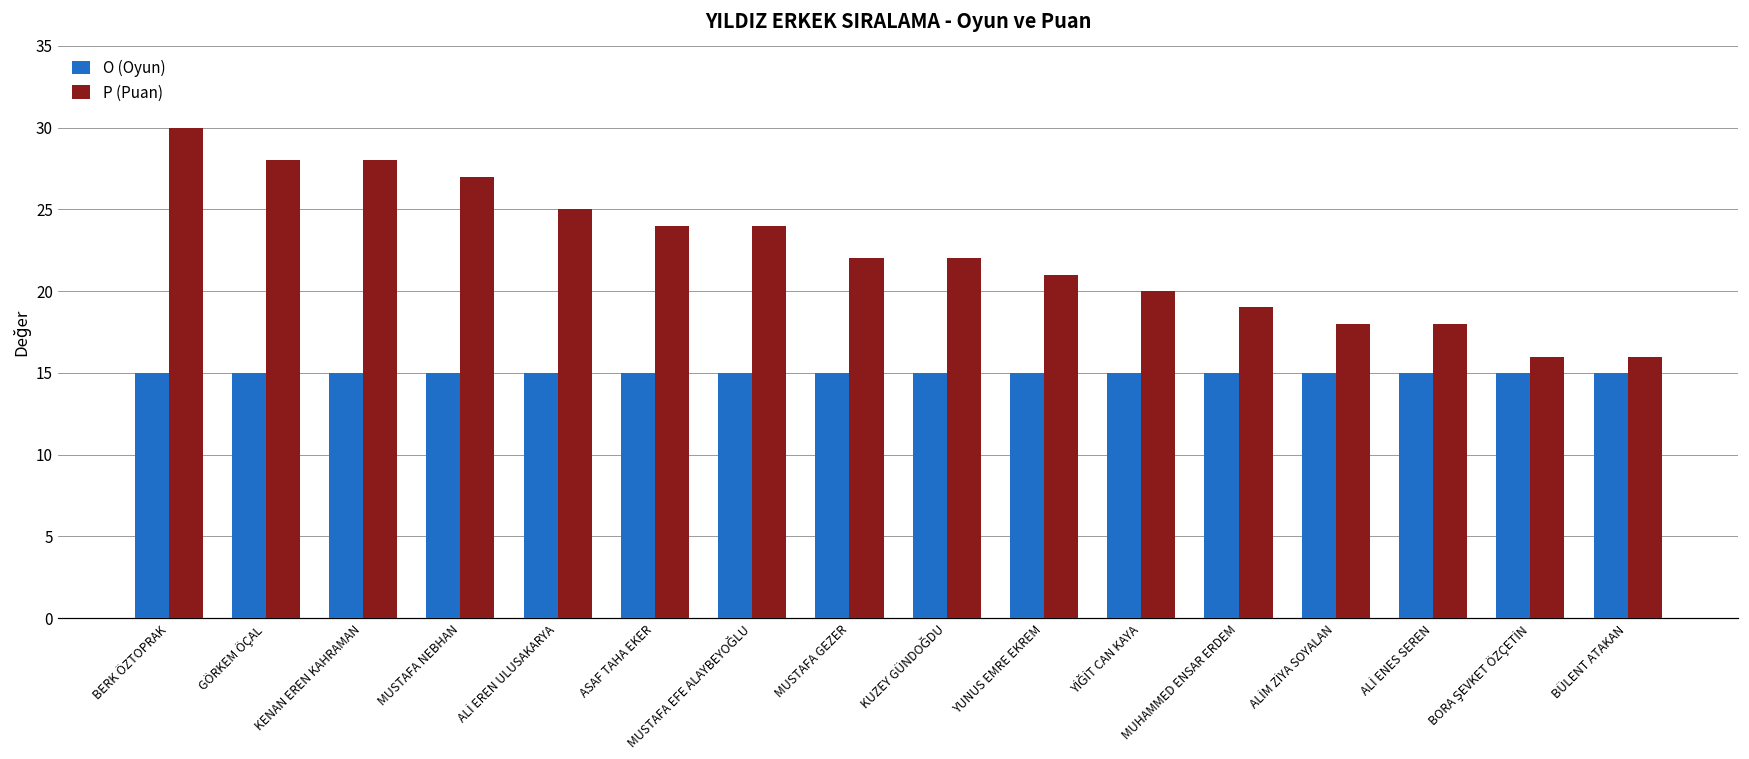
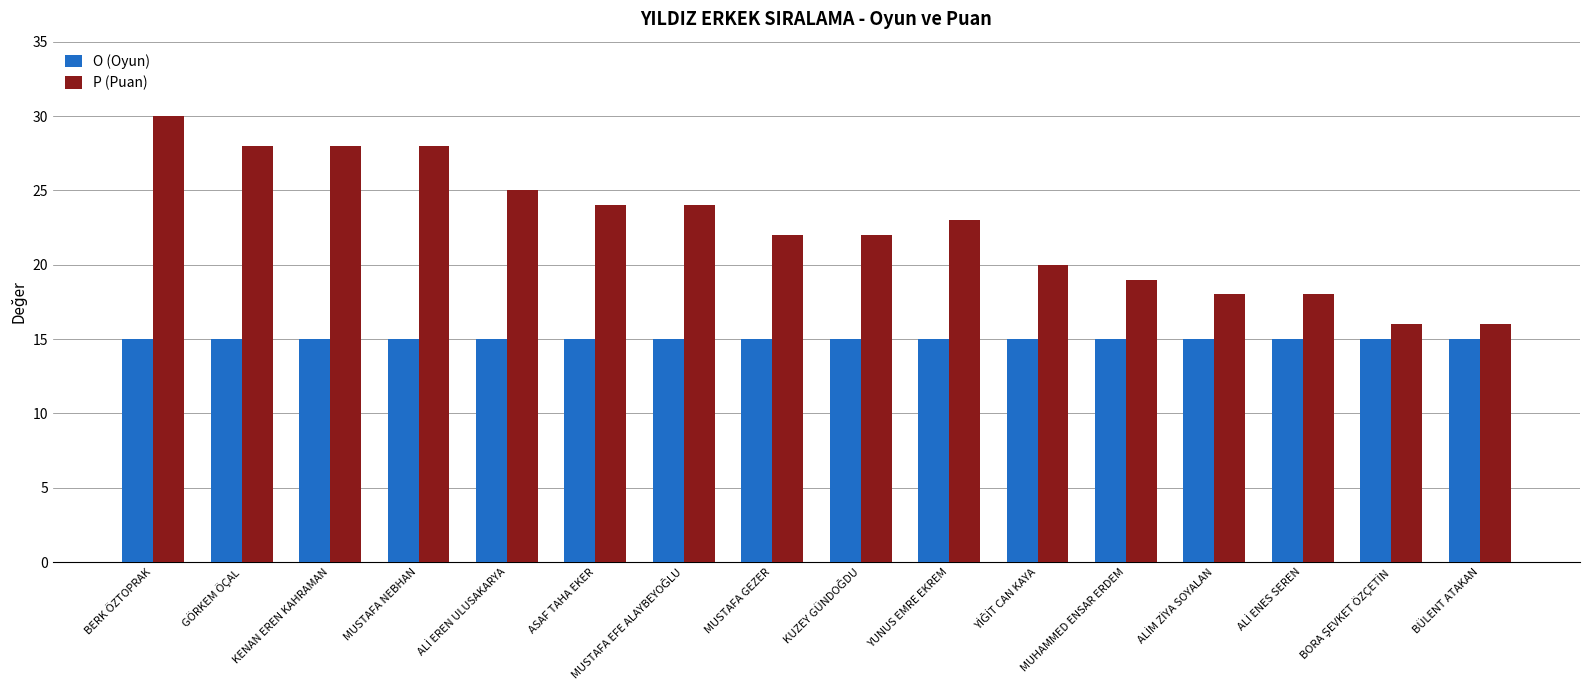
P (Puan), MUSTAFA NEBHAN: 27 -> 28
P (Puan), YUNUS EMRE EKREM: 21 -> 23
